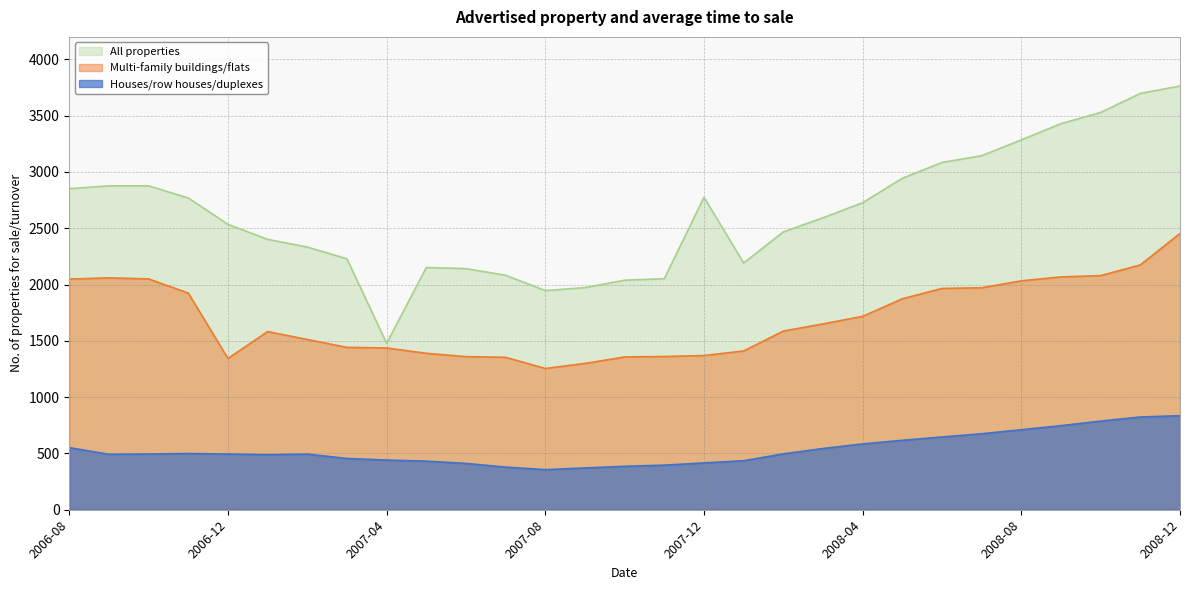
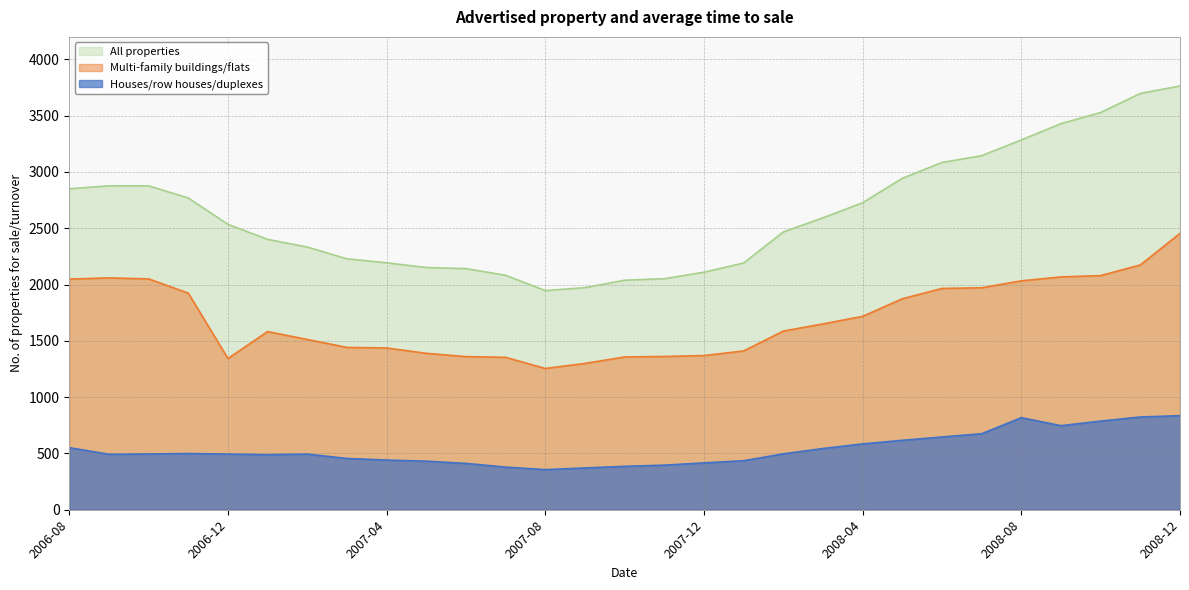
All properties, 2007-04: 1480 -> 2190
All properties, 2007-12: 2780 -> 2110
Houses/row houses/duplexes, 2008-08: 710 -> 820
